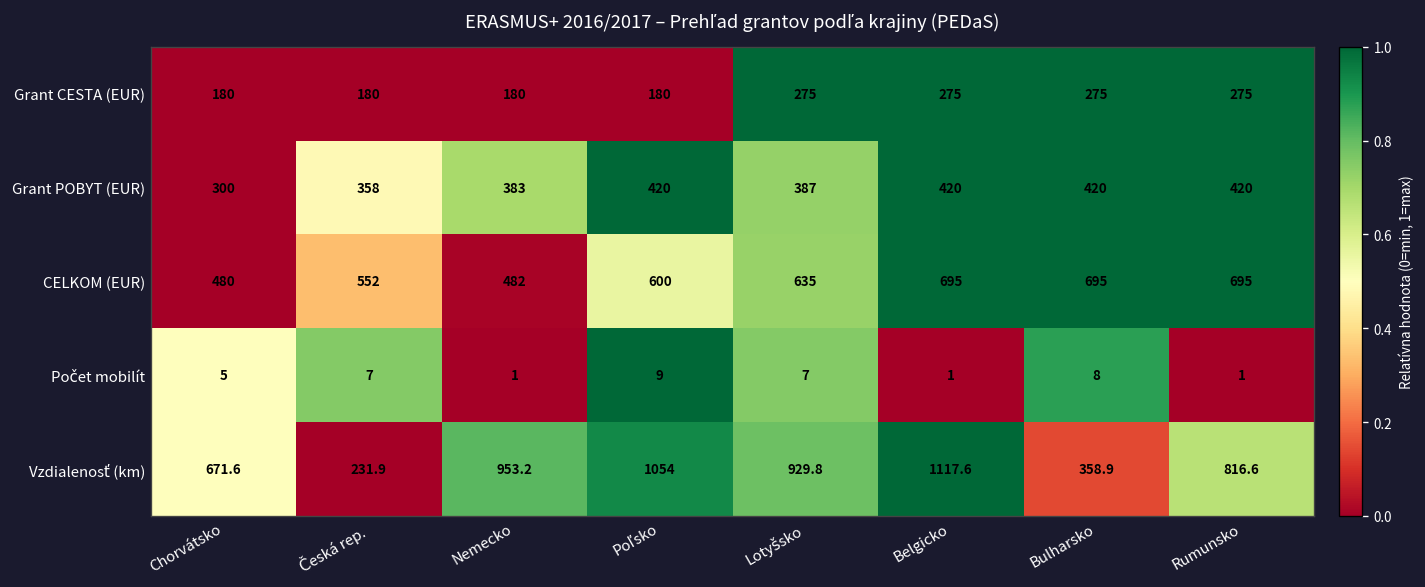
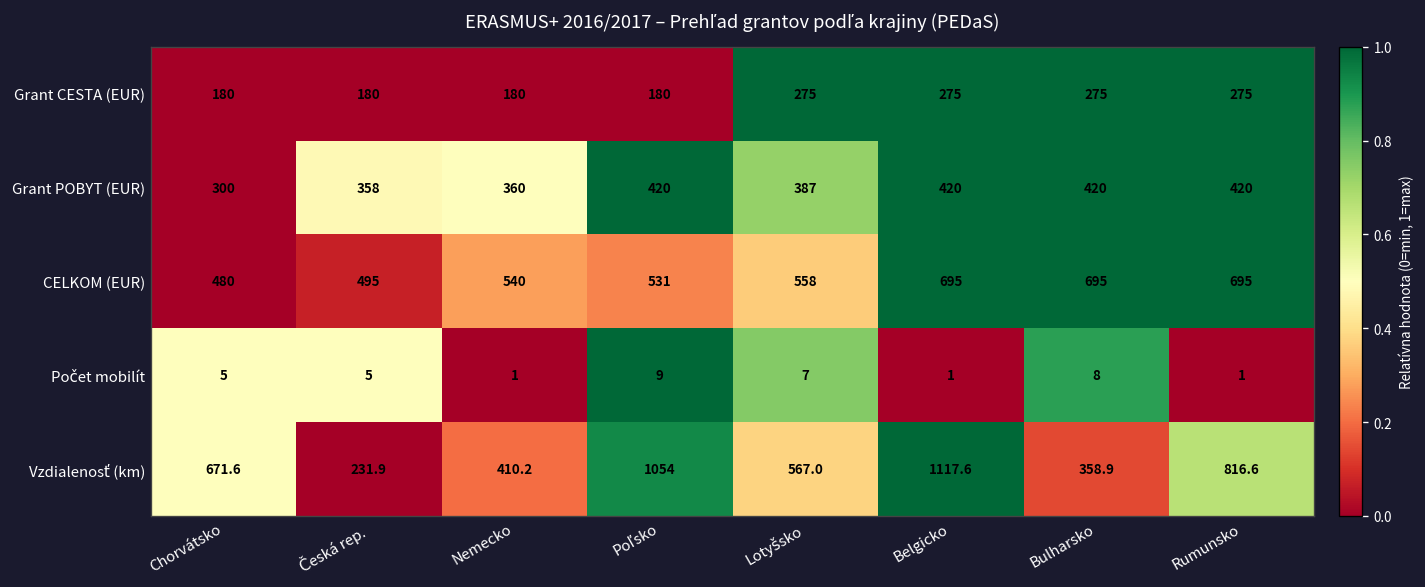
Grant POBYT (EUR), Nemecko: 383 -> 360
CELKOM (EUR), Česká rep.: 552 -> 495
CELKOM (EUR), Nemecko: 482 -> 540
CELKOM (EUR), Poľsko: 600 -> 531
CELKOM (EUR), Lotyšsko: 635 -> 558
Počet mobilít, Česká rep.: 7 -> 5
Vzdialenosť (km), Nemecko: 953.2 -> 410.2
Vzdialenosť (km), Lotyšsko: 929.8 -> 567.0
